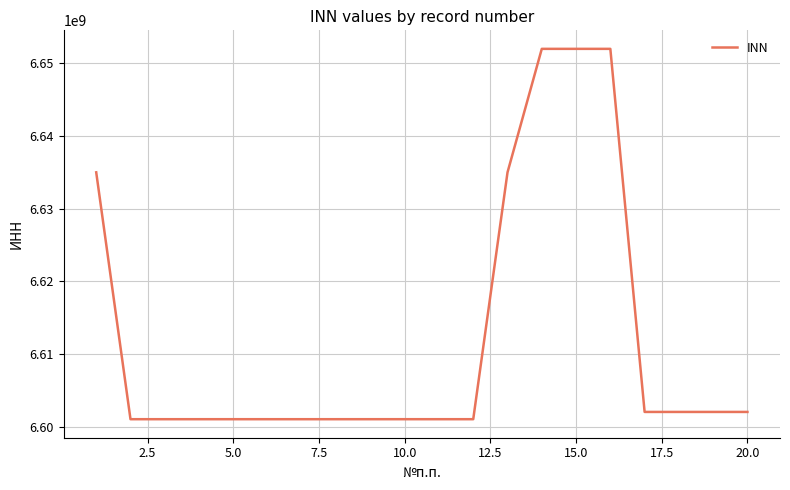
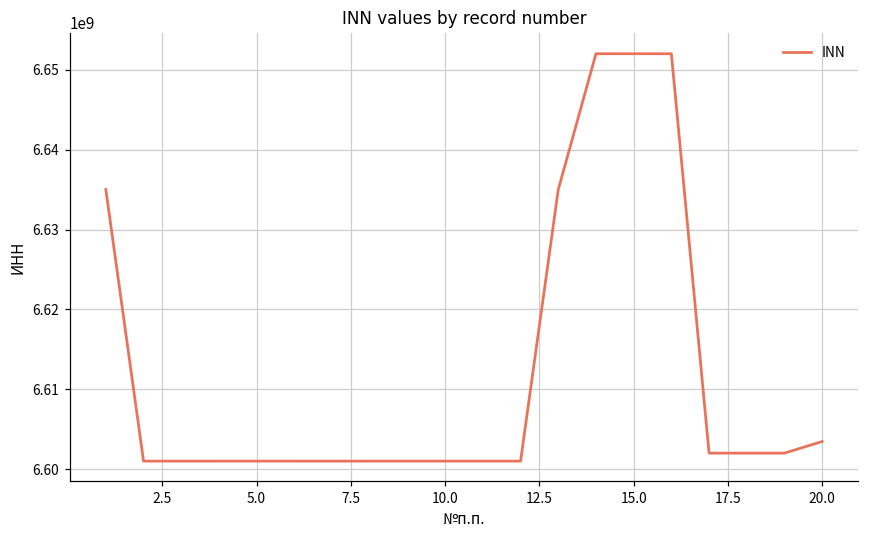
20.0: 6602000000 -> 6603000000
